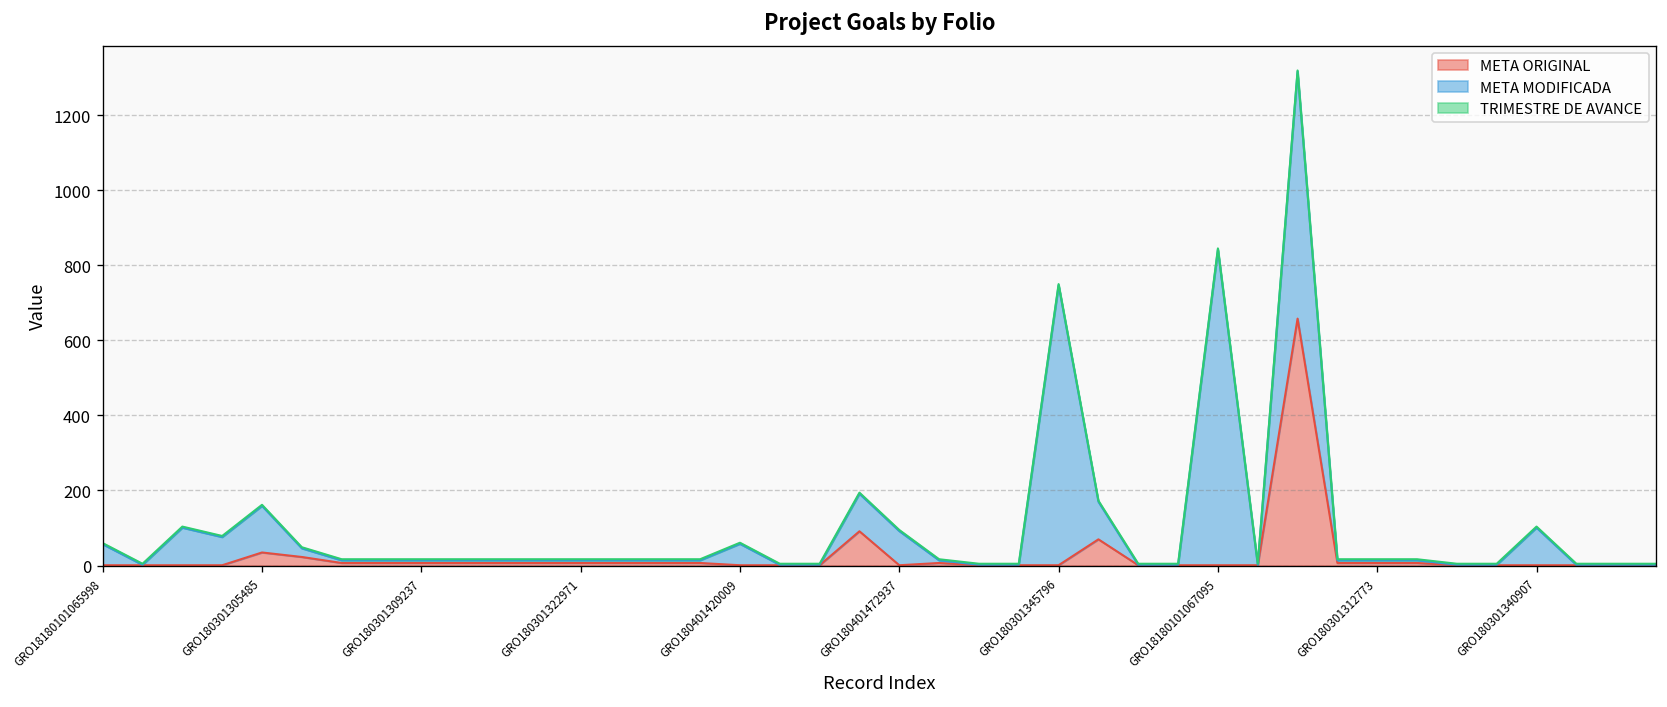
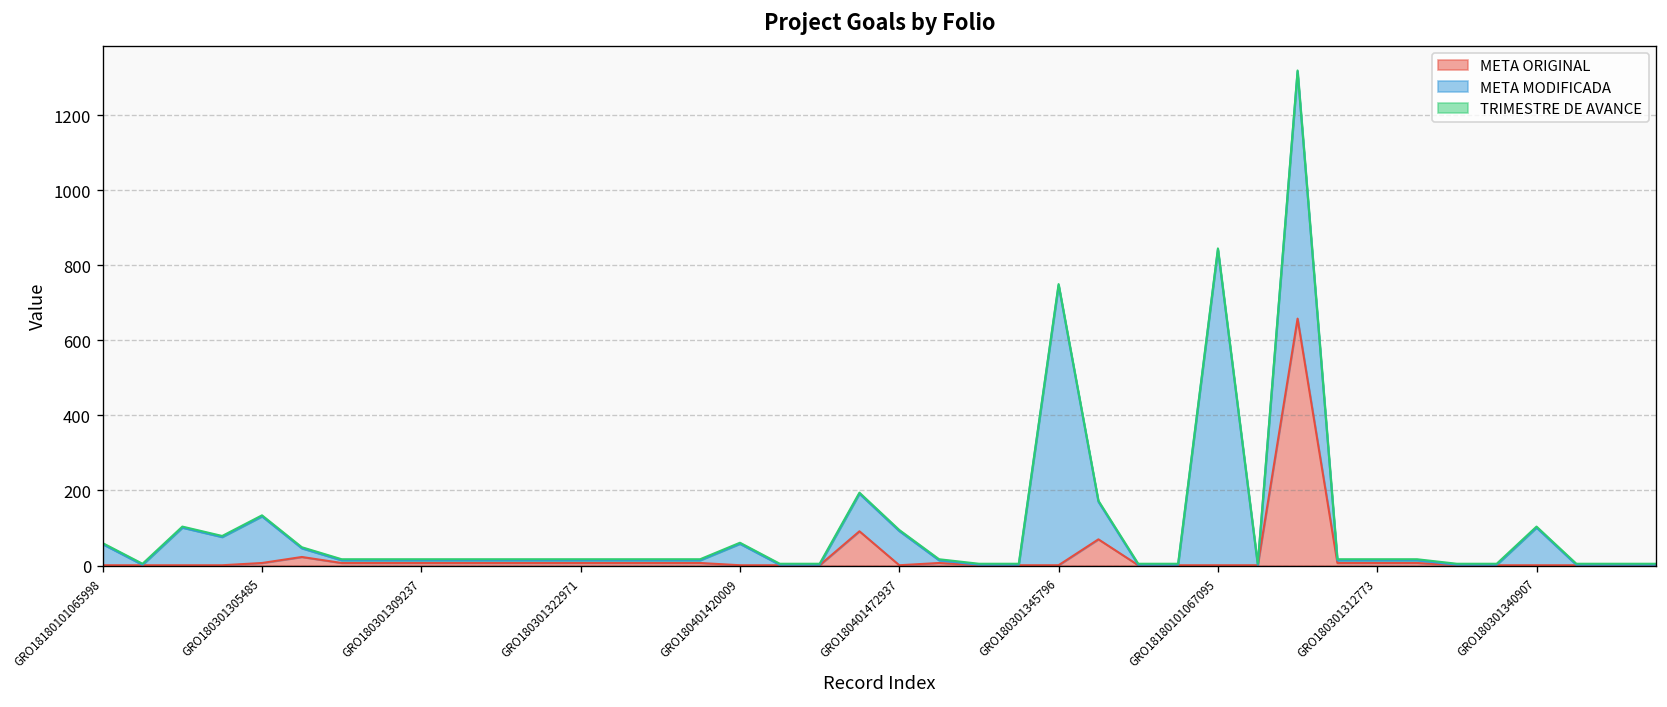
META ORIGINAL, GRO180301305485: 40 -> 10
